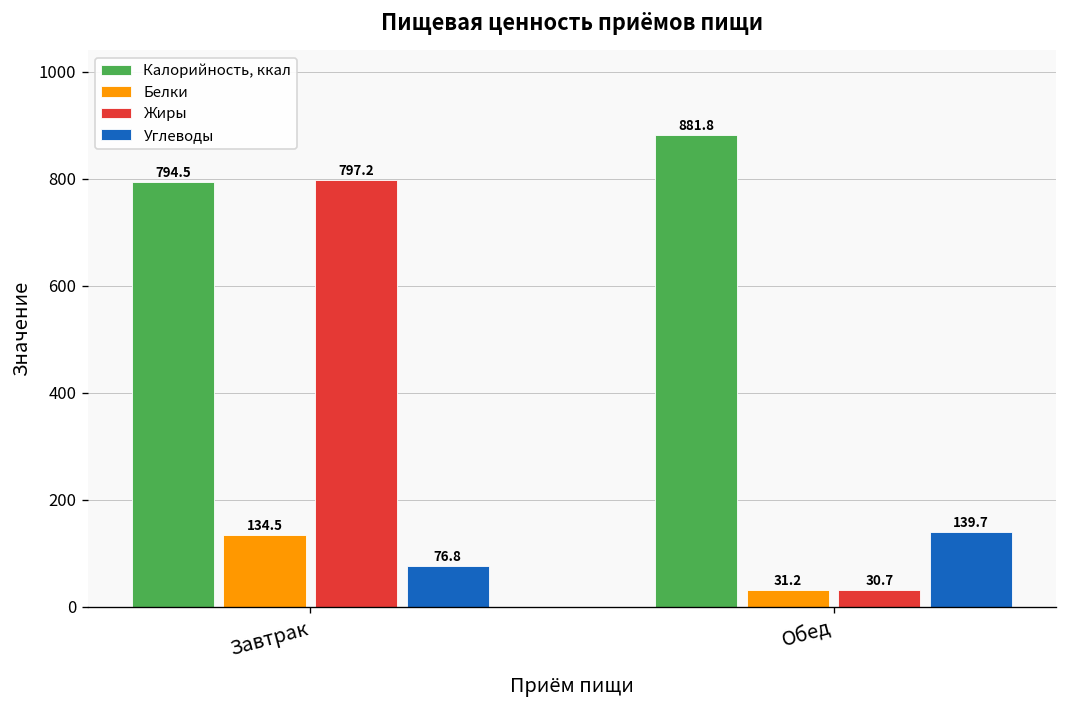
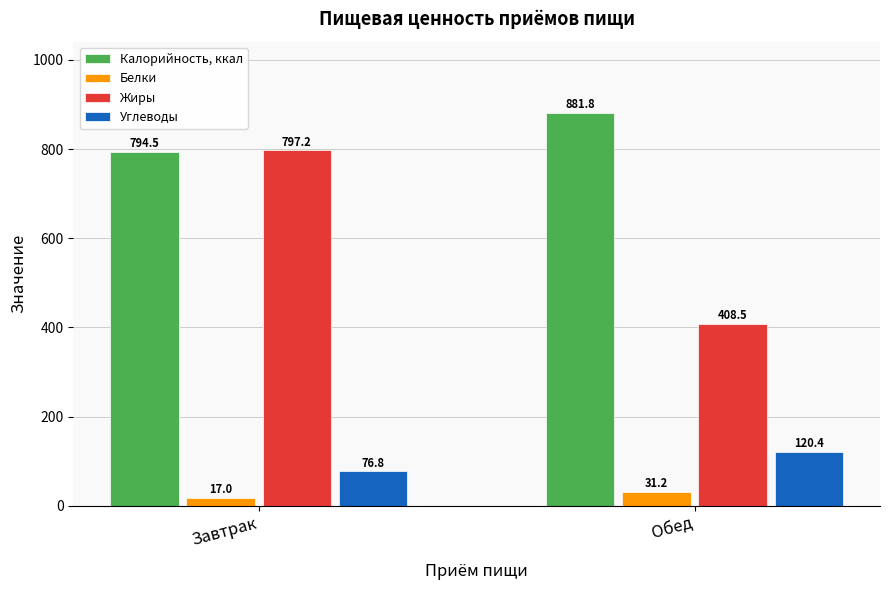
Белки, Завтрак: 134.5 -> 17.0
Жиры, Обед: 30.7 -> 408.5
Углеводы, Обед: 139.7 -> 120.4
